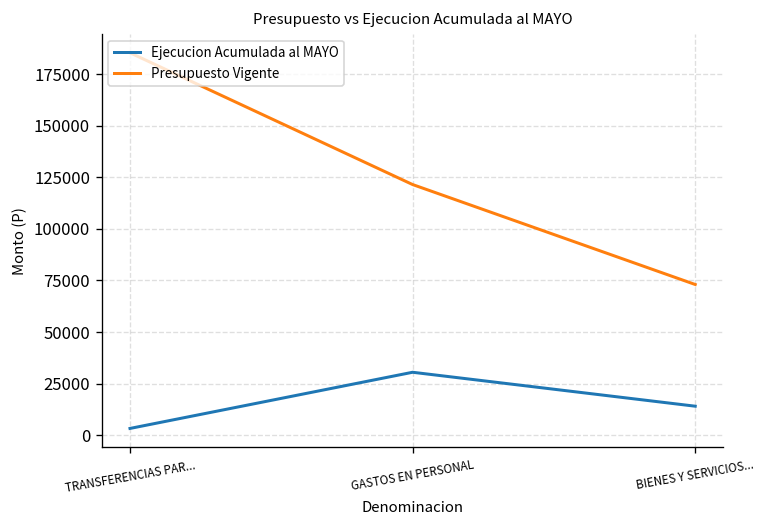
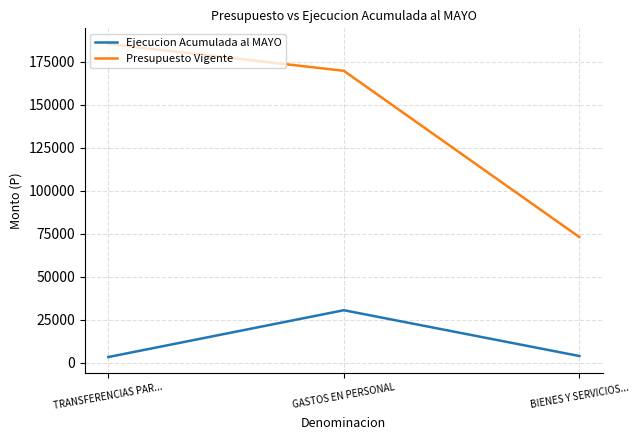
Presupuesto Vigente, GASTOS EN PERSONAL: 121000 -> 170000
Ejecucion Acumulada al MAYO, BIENES Y SERVICIOS...: 14000 -> 4000
